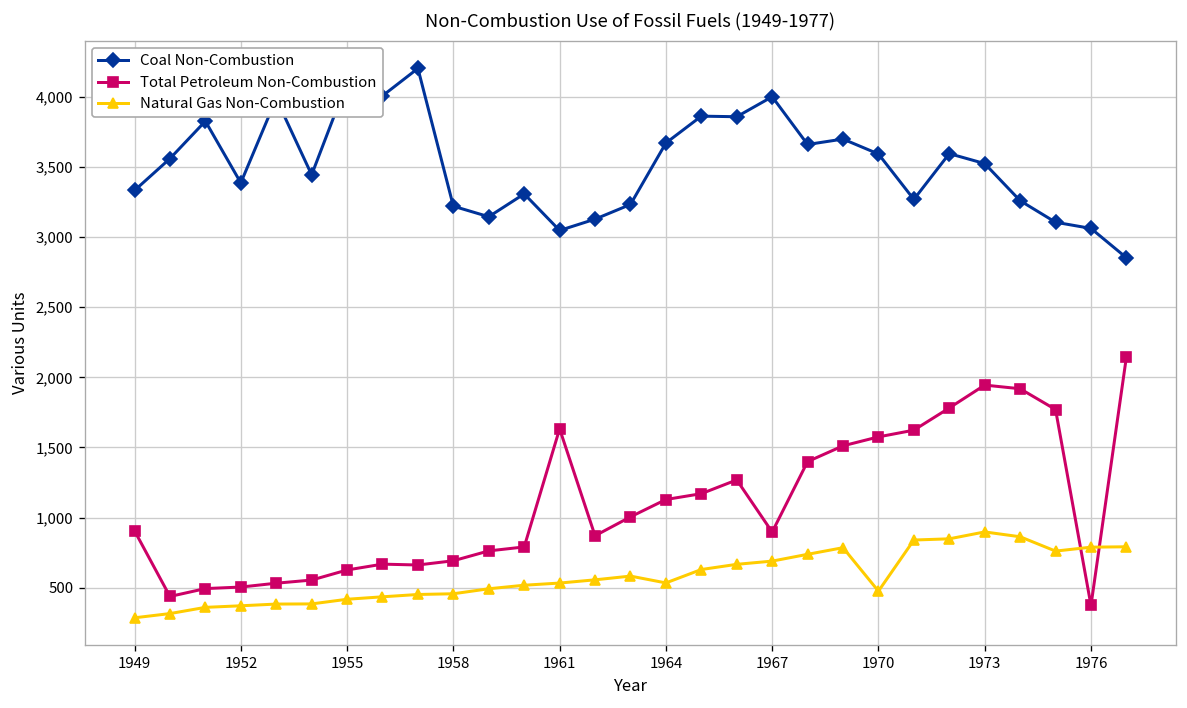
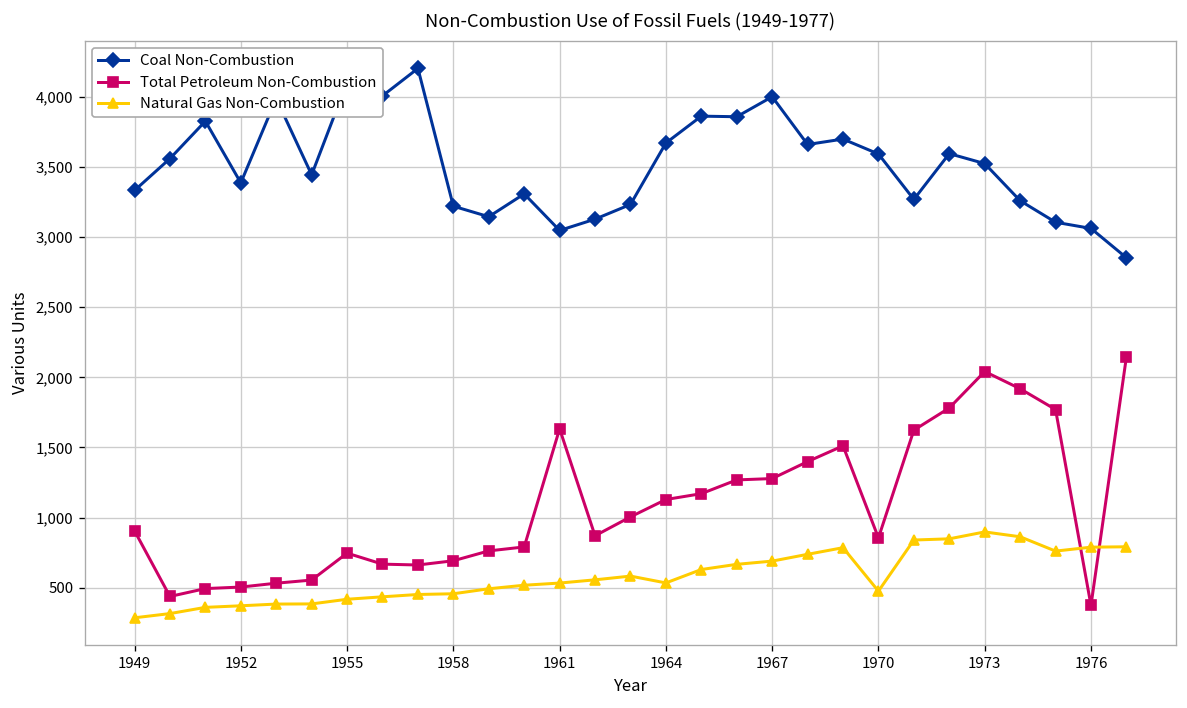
Total Petroleum Non-Combustion, 1955: 630 -> 750
Total Petroleum Non-Combustion, 1967: 900 -> 1,280
Total Petroleum Non-Combustion, 1970: 1,580 -> 860
Total Petroleum Non-Combustion, 1973: 1,940 -> 2,040
